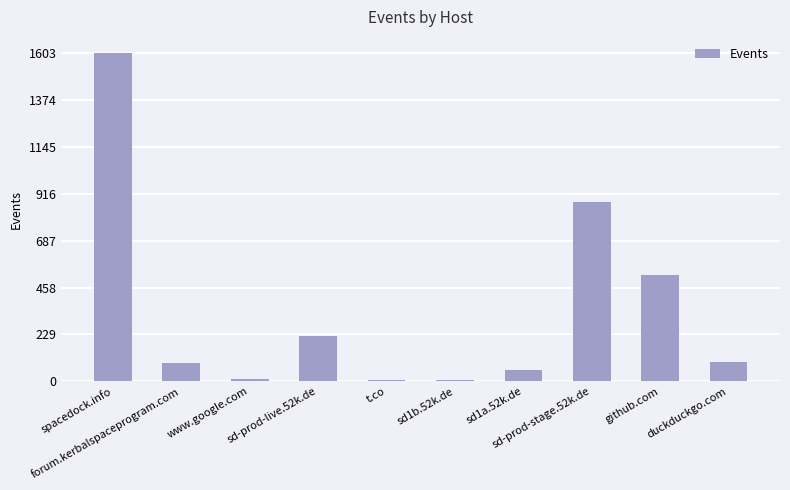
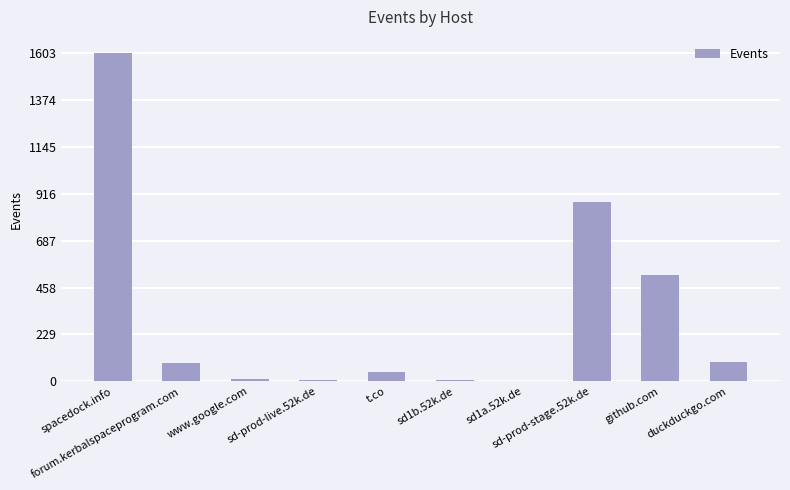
sd-prod-live.52k.de: 220 -> 10
t.co: 10 -> 50
sd1a.52k.de: 60 -> 0
